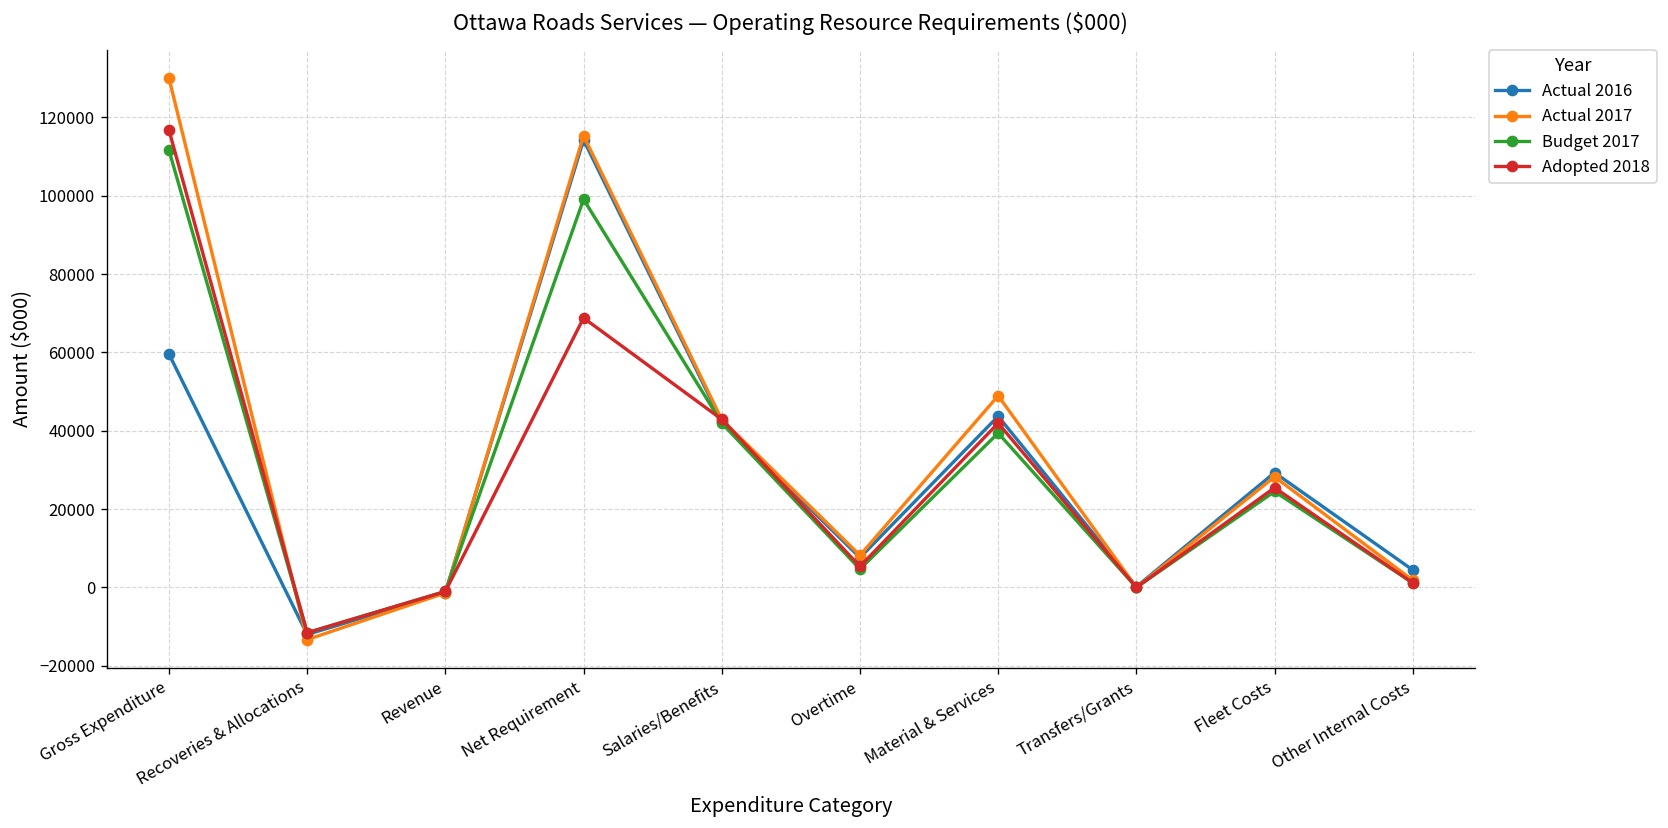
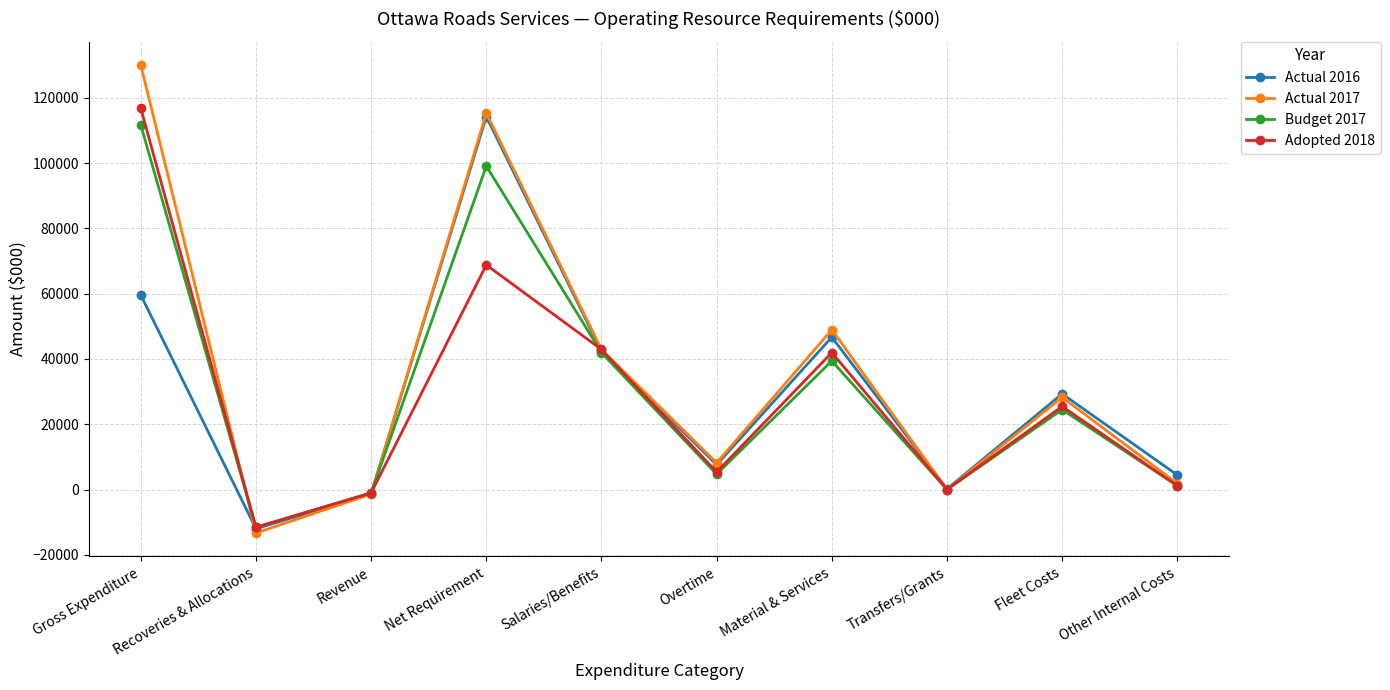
Actual 2016, Material & Services: 44000 -> 47000
